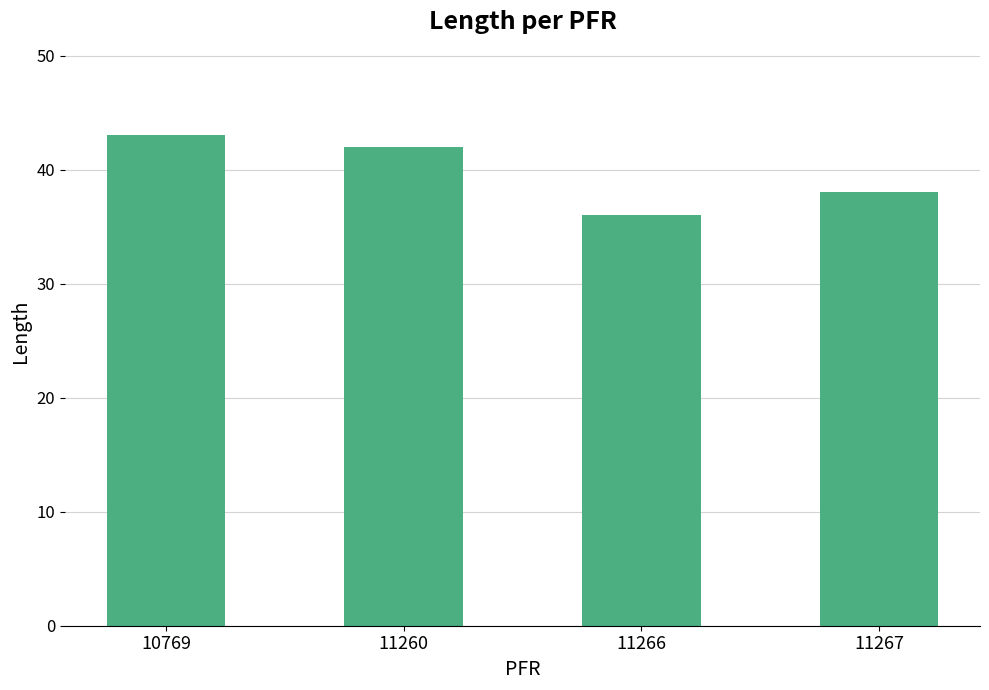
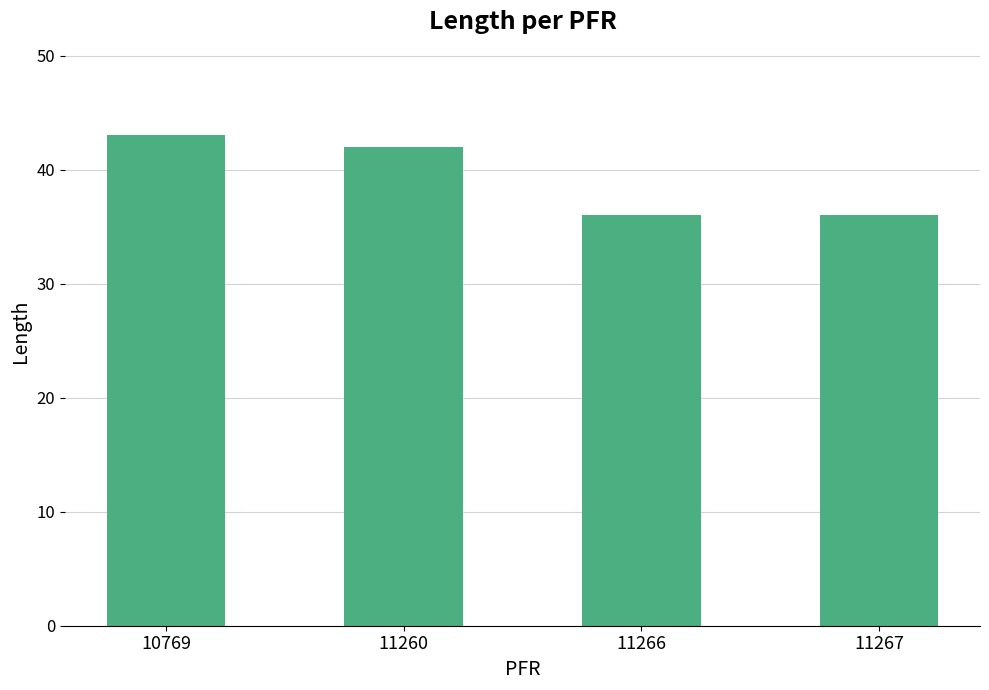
11267: 38 -> 36
